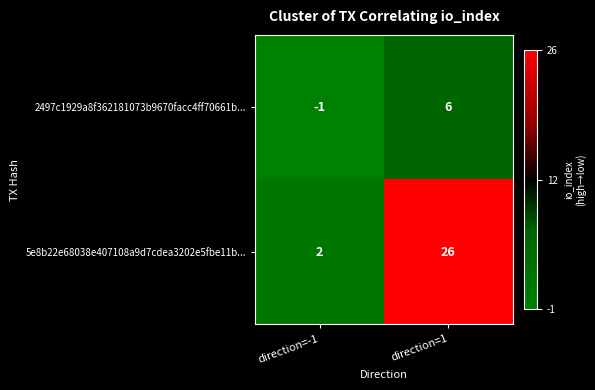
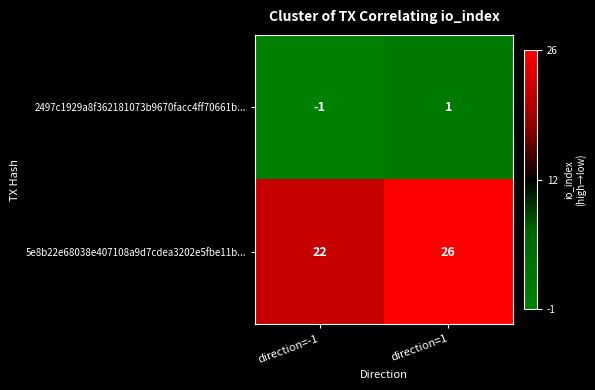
2497c1929a8f362181073b9670facc4ff70661b..., direction=1: 6 -> 1
5e8b22e68038e407108a9d7cdea3202e5fbe11b..., direction=-1: 2 -> 22
